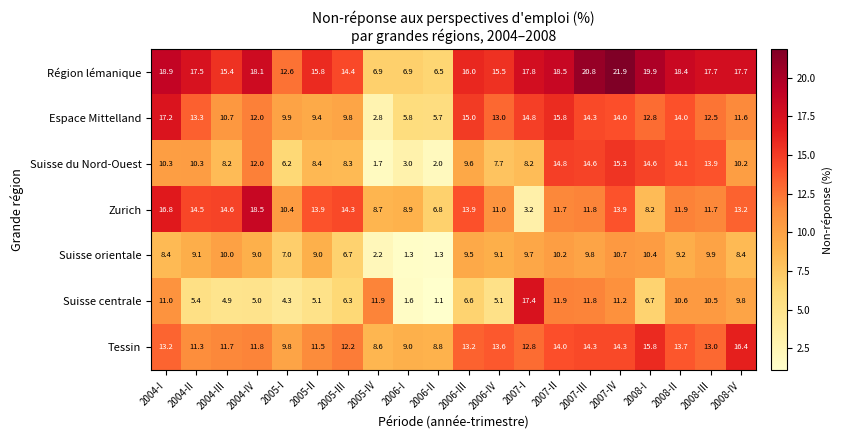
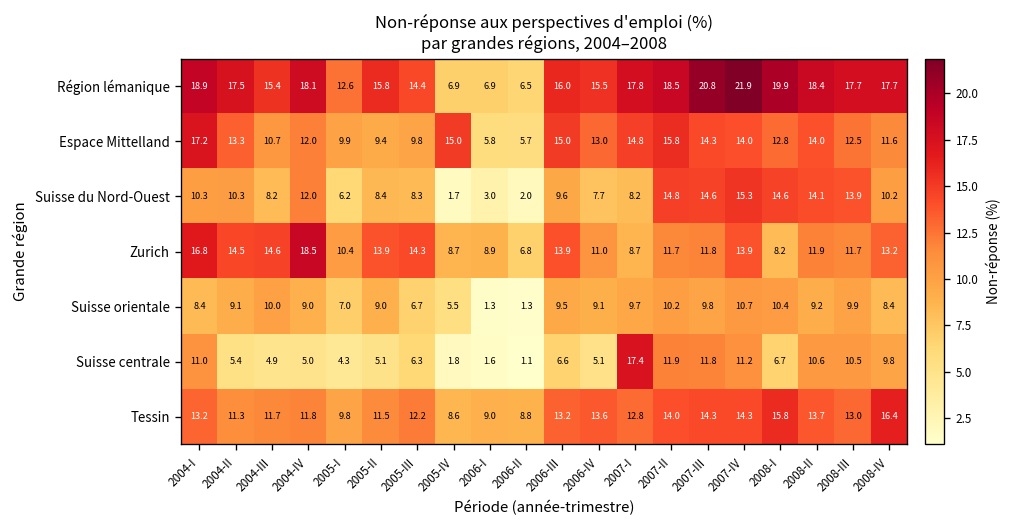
Espace Mittelland, 2005-IV: 2.8 -> 15.0
Zurich, 2007-I: 3.2 -> 8.7
Suisse orientale, 2005-IV: 2.2 -> 5.5
Suisse centrale, 2005-IV: 11.9 -> 1.8
